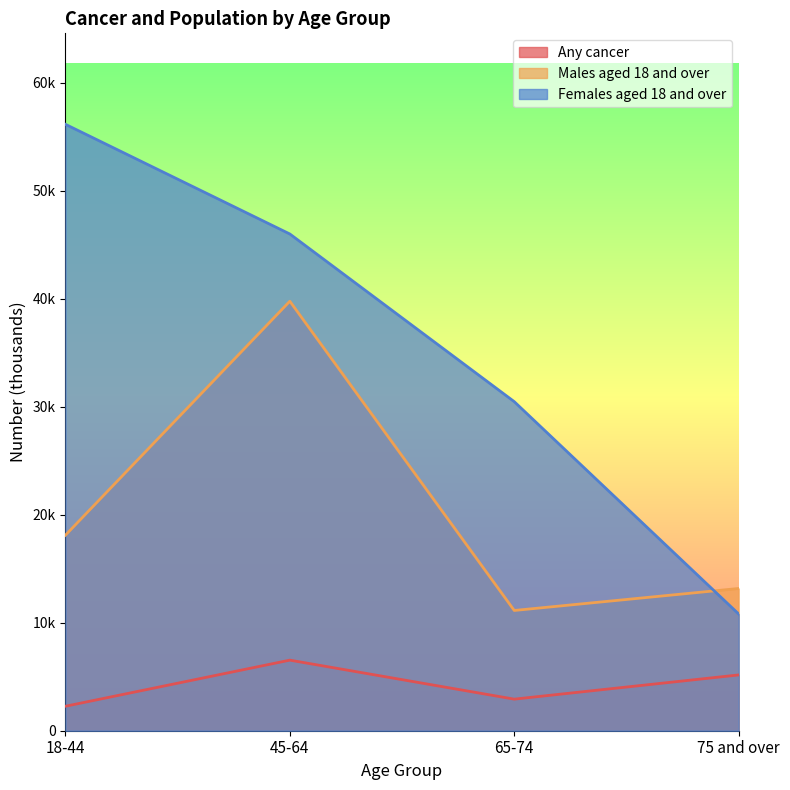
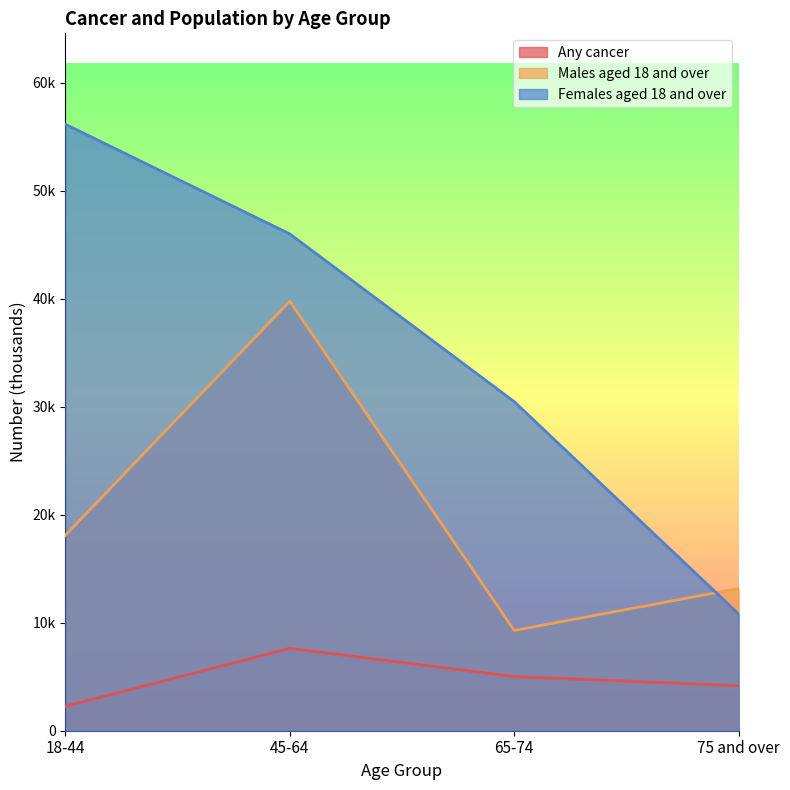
Any cancer, 45-64: 6500 -> 7600
Any cancer, 65-74: 2900 -> 5000
Males aged 18 and over, 65-74: 11100 -> 9300
Any cancer, 75 and over: 5200 -> 4200
